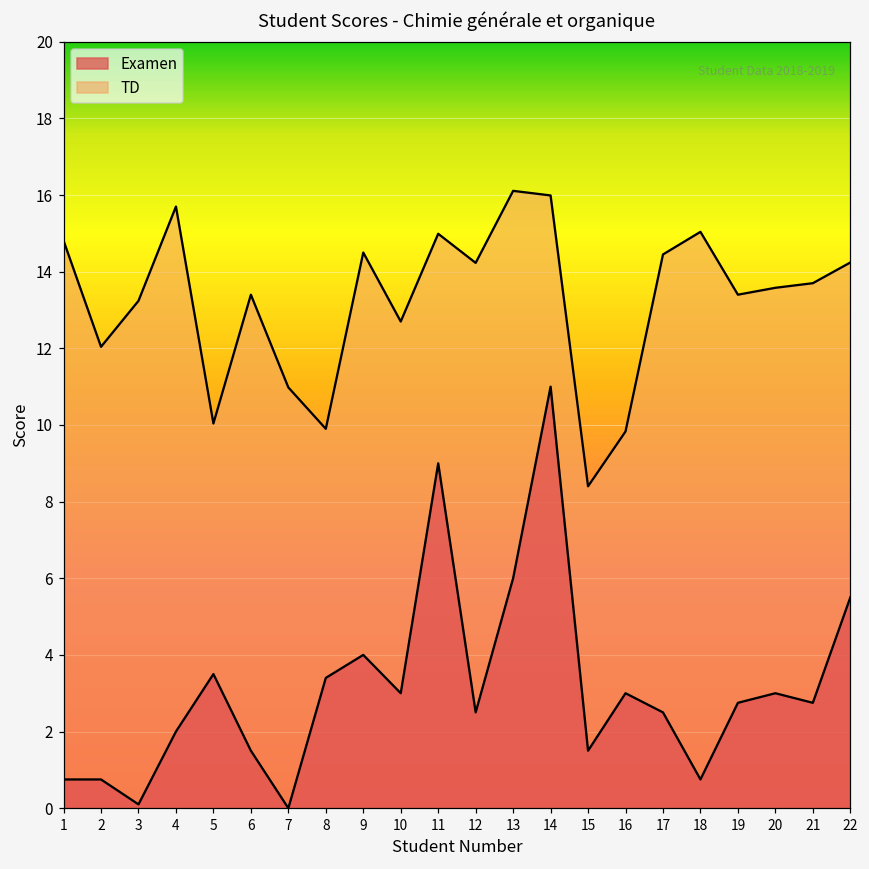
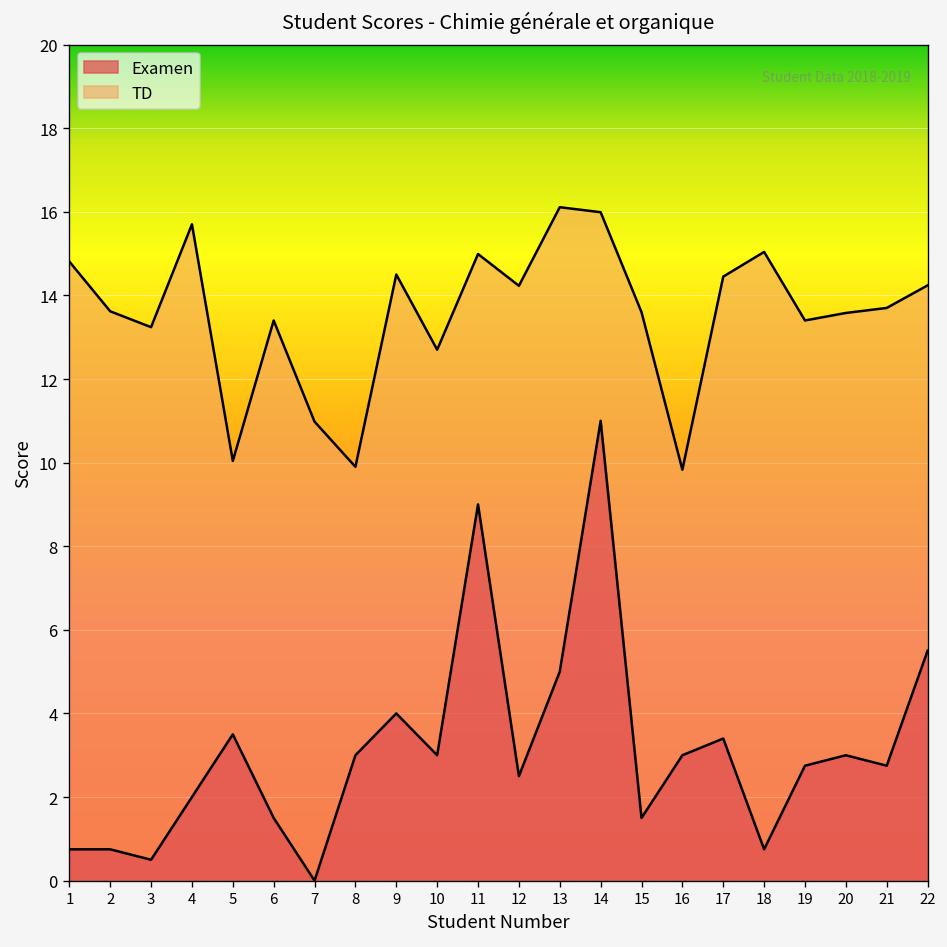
TD, 2: 12.0 -> 13.6
Examen, 3: 0.1 -> 0.5
Examen, 8: 3.4 -> 3.0
Examen, 13: 6 -> 5
TD, 15: 8.4 -> 13.6
Examen, 17: 2.5 -> 3.4
